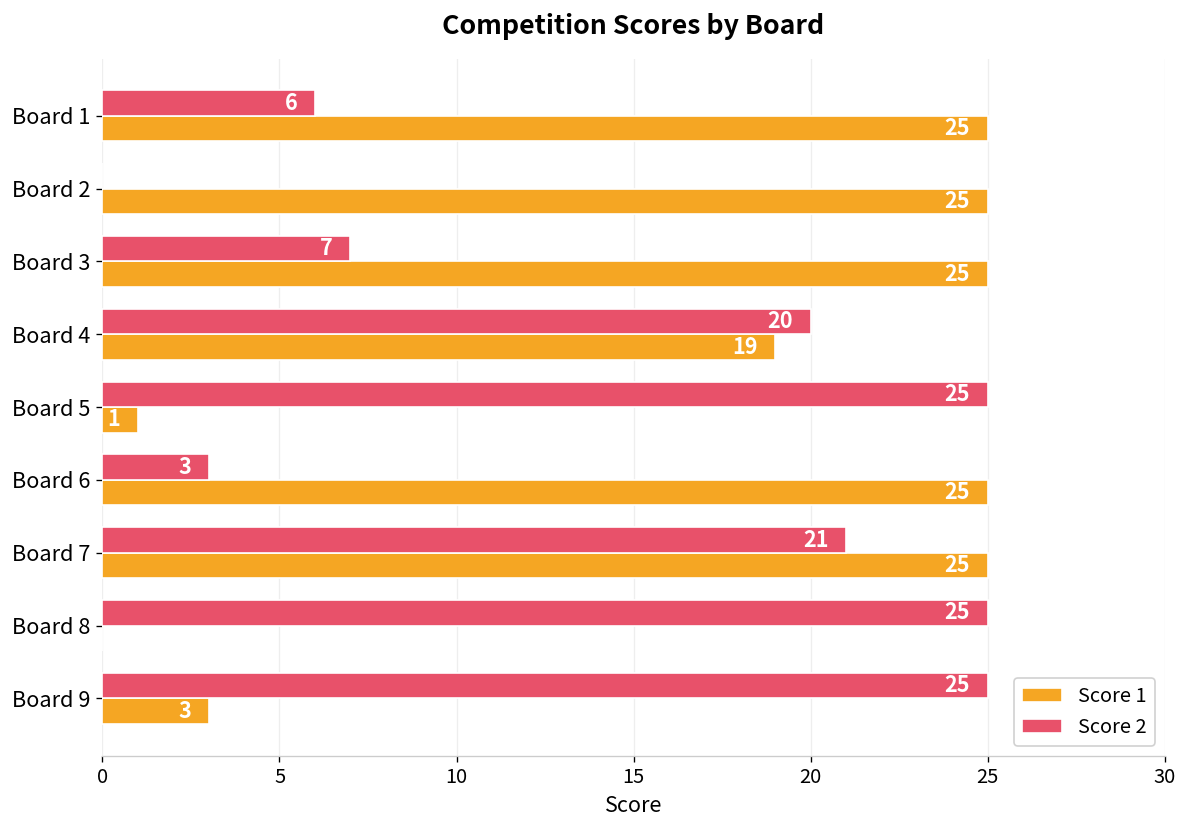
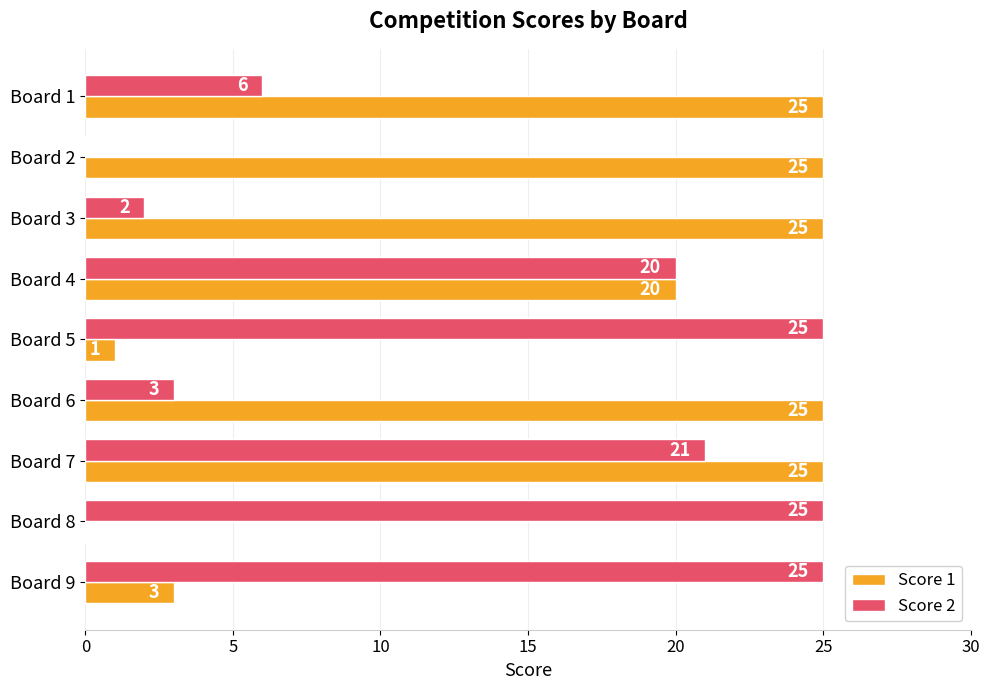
Score 2, Board 3: 7 -> 2
Score 1, Board 4: 19 -> 20
